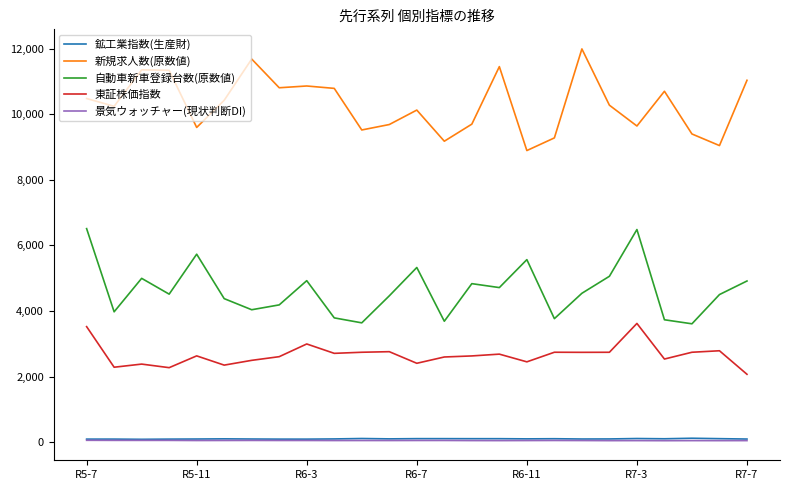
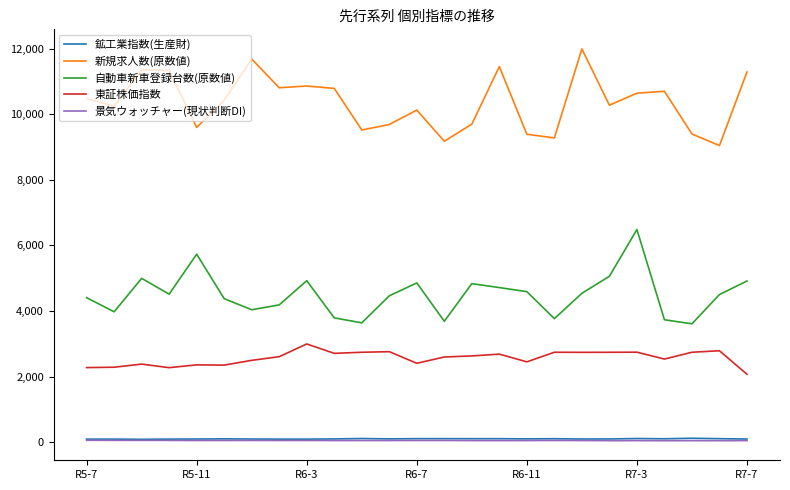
自動車新車登録台数(原数値), R5-7: 6,500 -> 4,400
東証株価指数, R5-7: 3,500 -> 2,300
東証株価指数, R5-11: 2,600 -> 2,400
自動車新車登録台数(原数値), R6-7: 5,300 -> 4,900
新規求人数(原数値), R6-11: 8,900 -> 9,400
自動車新車登録台数(原数値), R6-11: 5,600 -> 4,600
新規求人数(原数値), R7-3: 9,600 -> 10,600
東証株価指数, R7-3: 3,600 -> 2,700
新規求人数(原数値), R7-7: 11,000 -> 11,300
